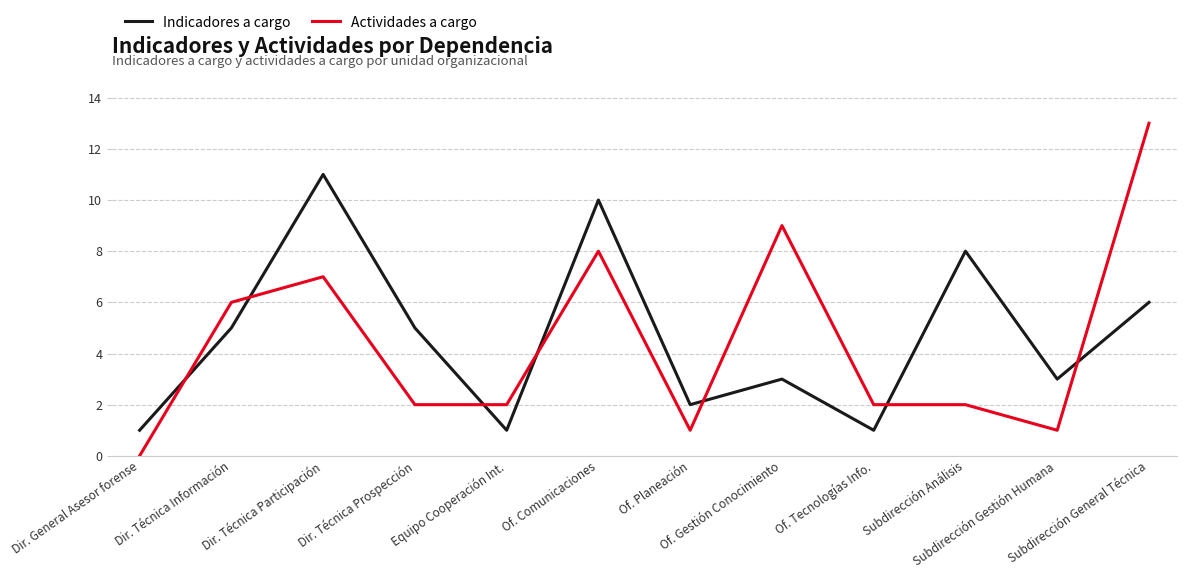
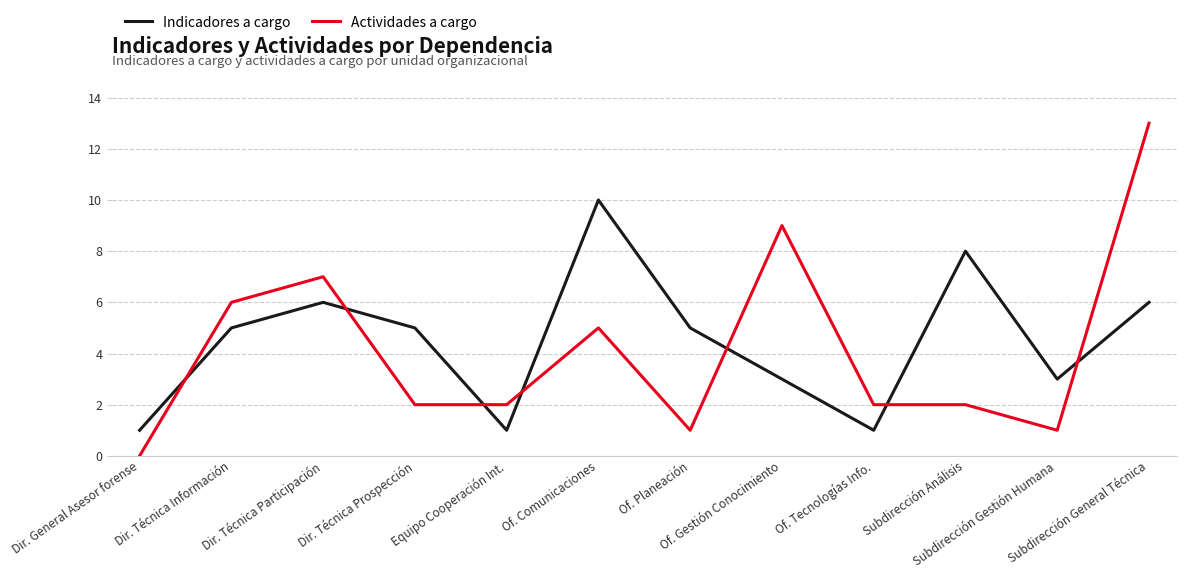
Indicadores a cargo, Dir. Técnica Participación: 11 -> 6
Actividades a cargo, Of. Comunicaciones: 8 -> 5
Indicadores a cargo, Of. Planeación: 2 -> 5
